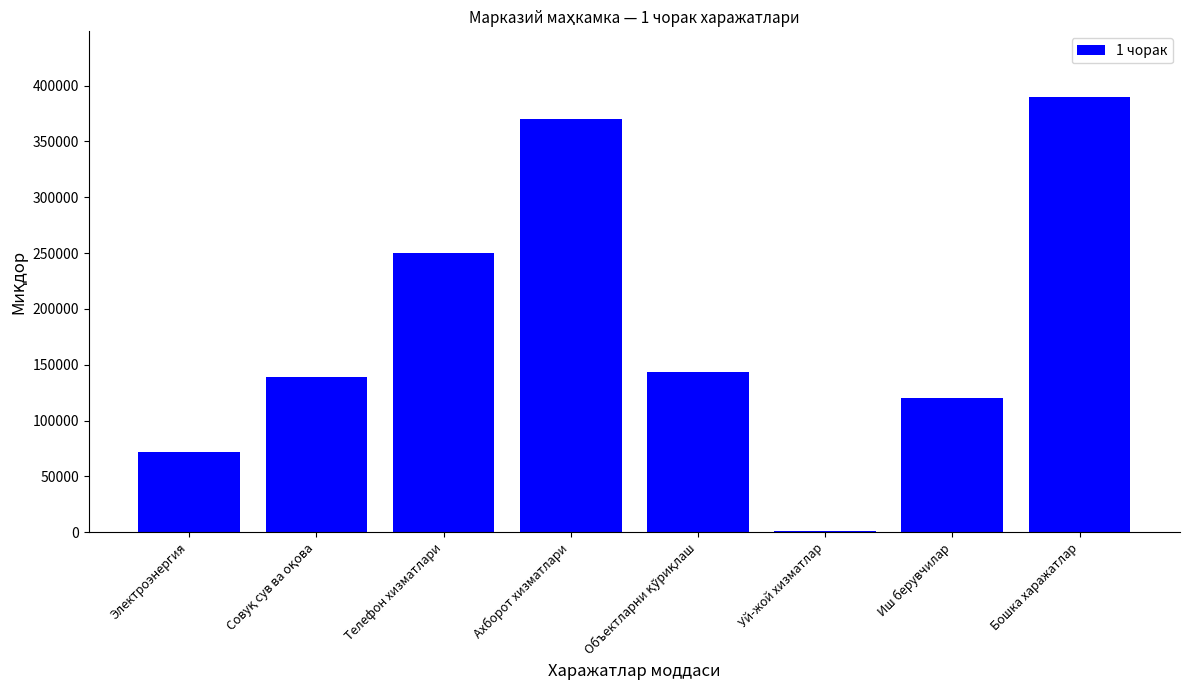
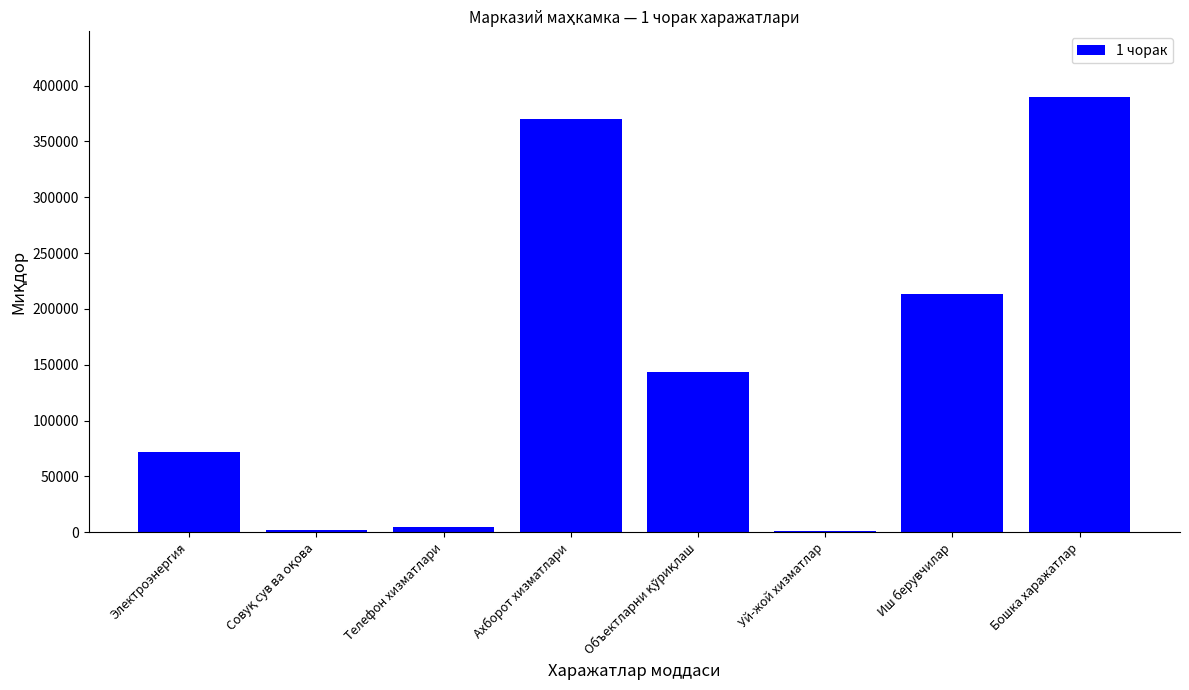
Совуқ сув ва оқова: 139000 -> 2000
Телефон хизматлари: 250000 -> 5000
Иш берувчилар: 120000 -> 213000
